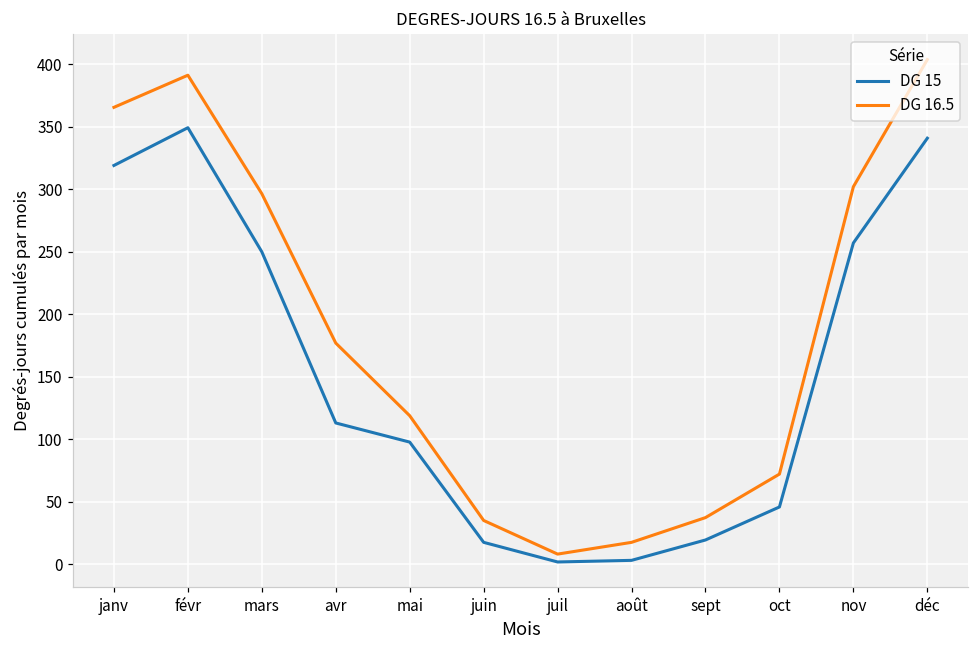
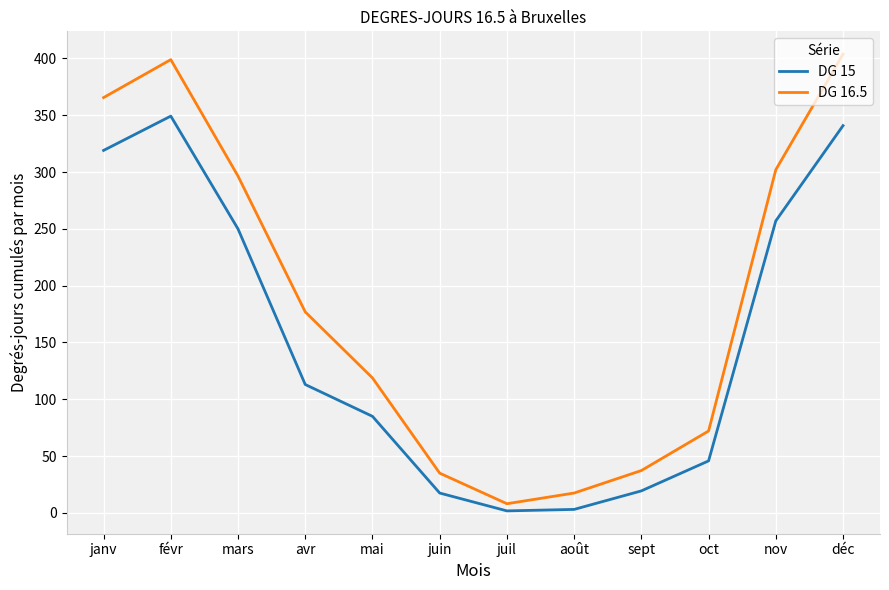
DG 16.5, févr: 391 -> 399
DG 15, mai: 98 -> 85
